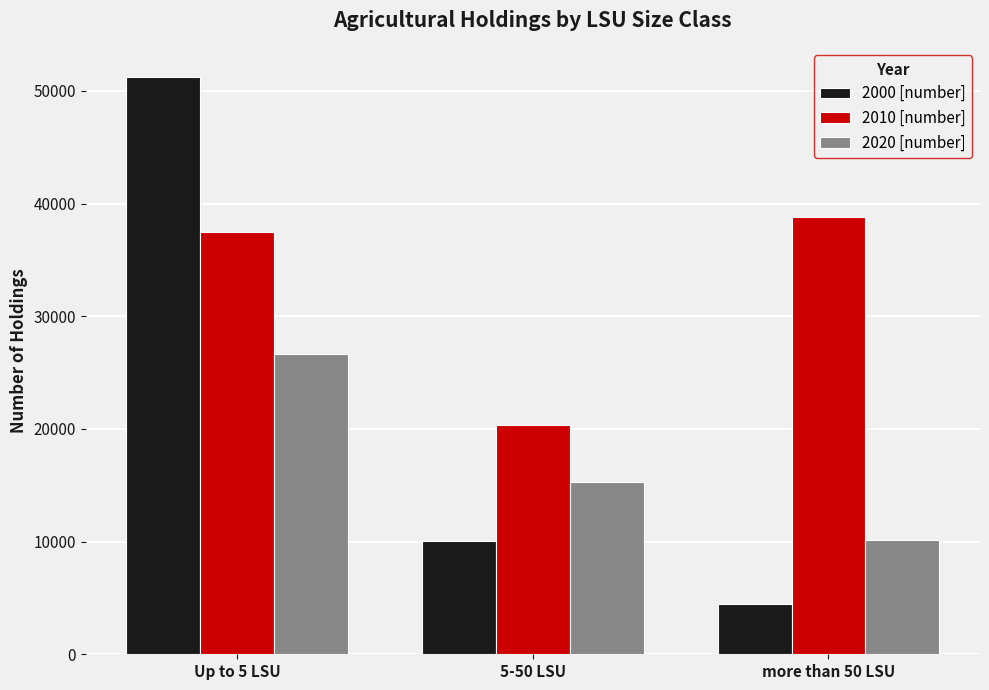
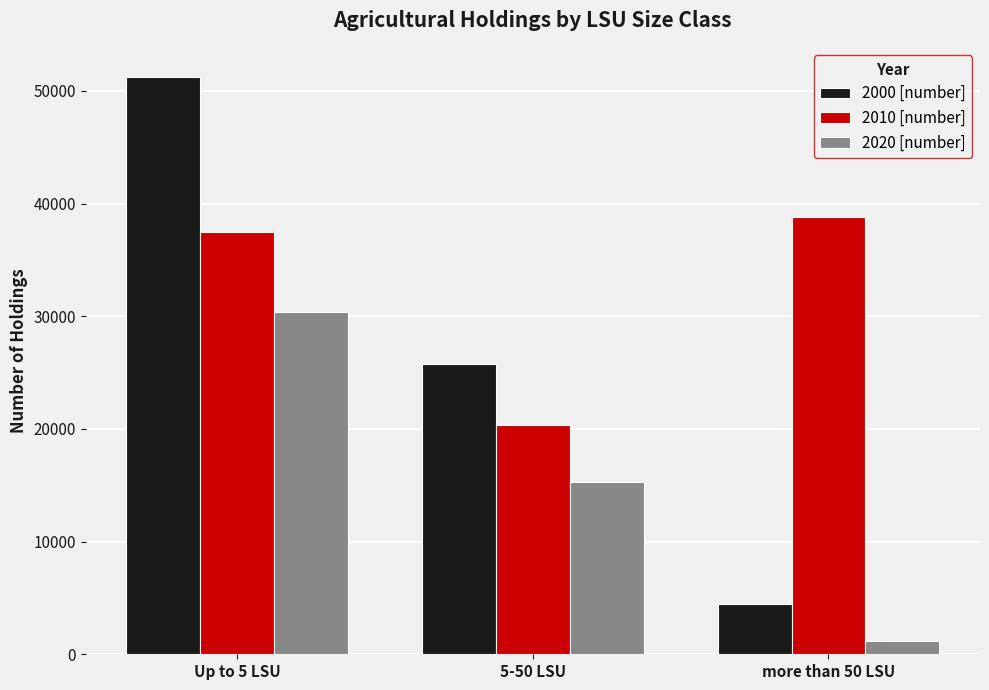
2020 [number], Up to 5 LSU: 26600 -> 30400
2000 [number], 5-50 LSU: 10100 -> 25700
2020 [number], more than 50 LSU: 10200 -> 1200
